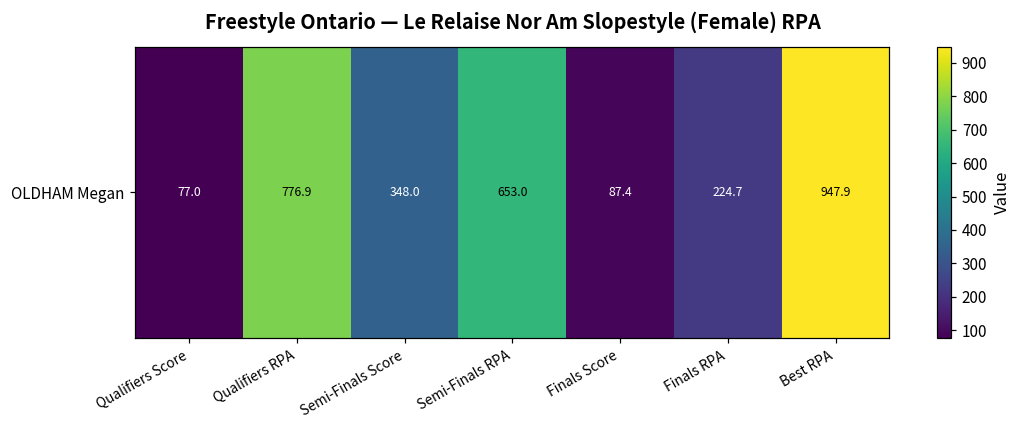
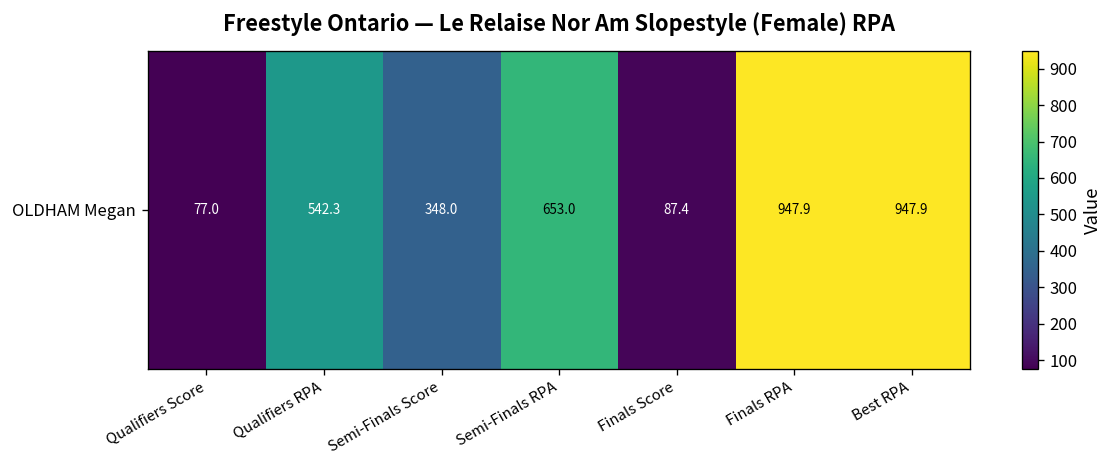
OLDHAM Megan, Qualifiers RPA: 776.9 -> 542.3
OLDHAM Megan, Finals RPA: 224.7 -> 947.9
